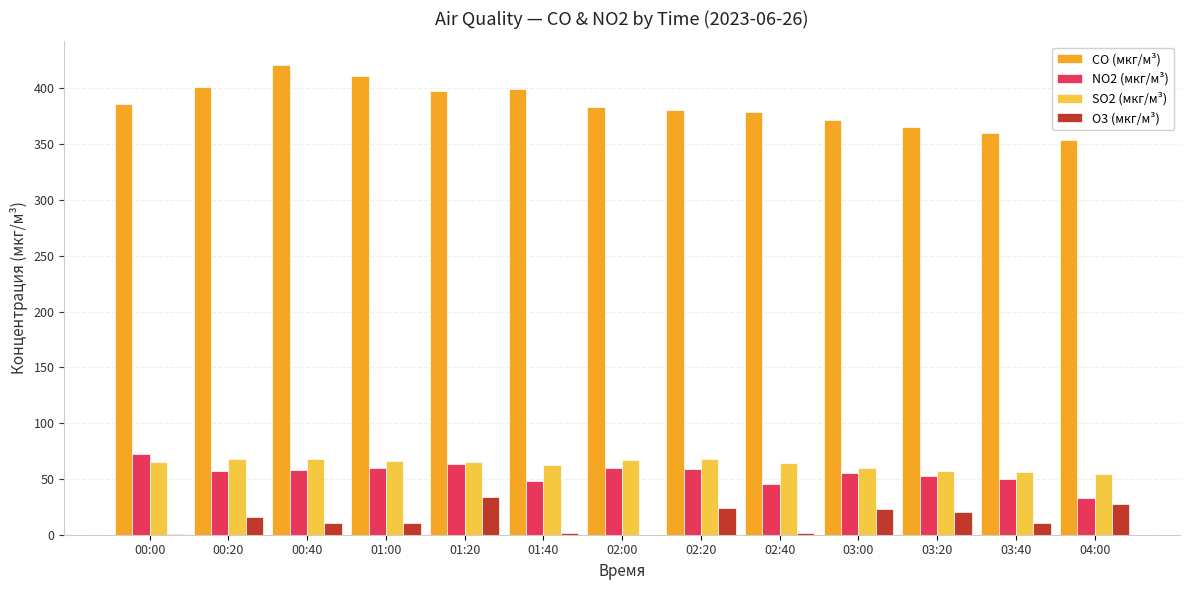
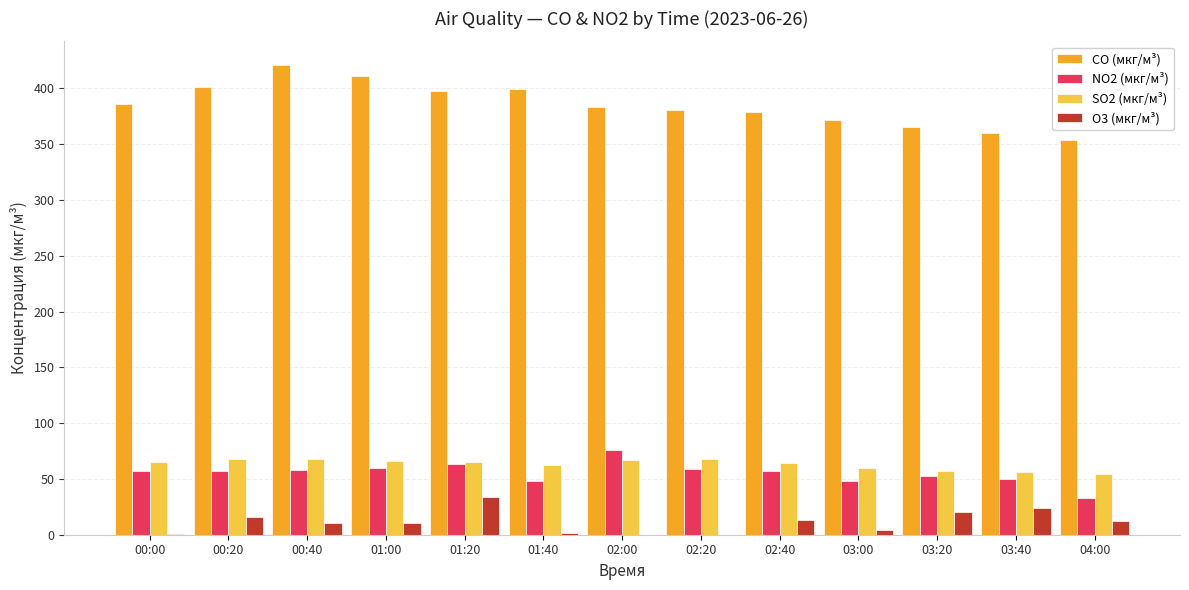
NO2 (мкг/м³), 00:00: 72 -> 57
NO2 (мкг/м³), 02:00: 60 -> 76
O3 (мкг/м³), 02:20: 24 -> 0
NO2 (мкг/м³), 02:40: 45 -> 57
O3 (мкг/м³), 02:40: 2 -> 14
NO2 (мкг/м³), 03:00: 55 -> 48
O3 (мкг/м³), 03:00: 23 -> 4
O3 (мкг/м³), 03:40: 11 -> 24
O3 (мкг/м³), 04:00: 28 -> 13
